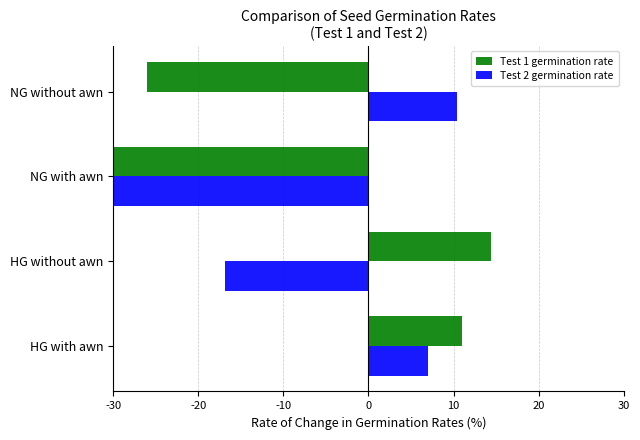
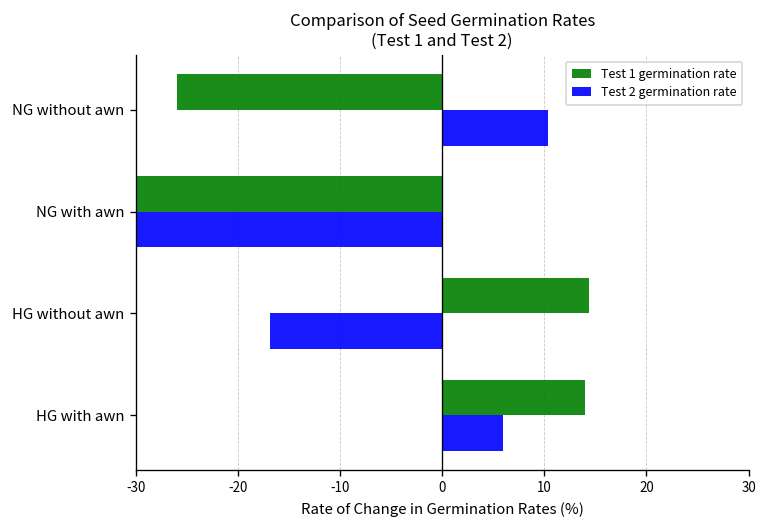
Test 1 germination rate, HG with awn: 11 -> 14
Test 2 germination rate, HG with awn: 7 -> 6
